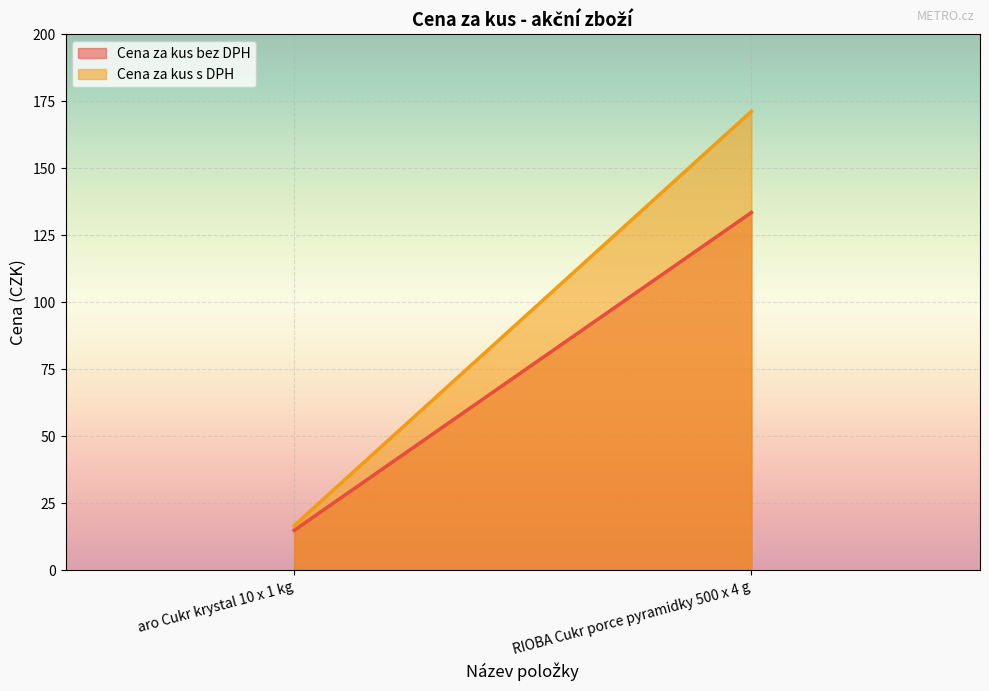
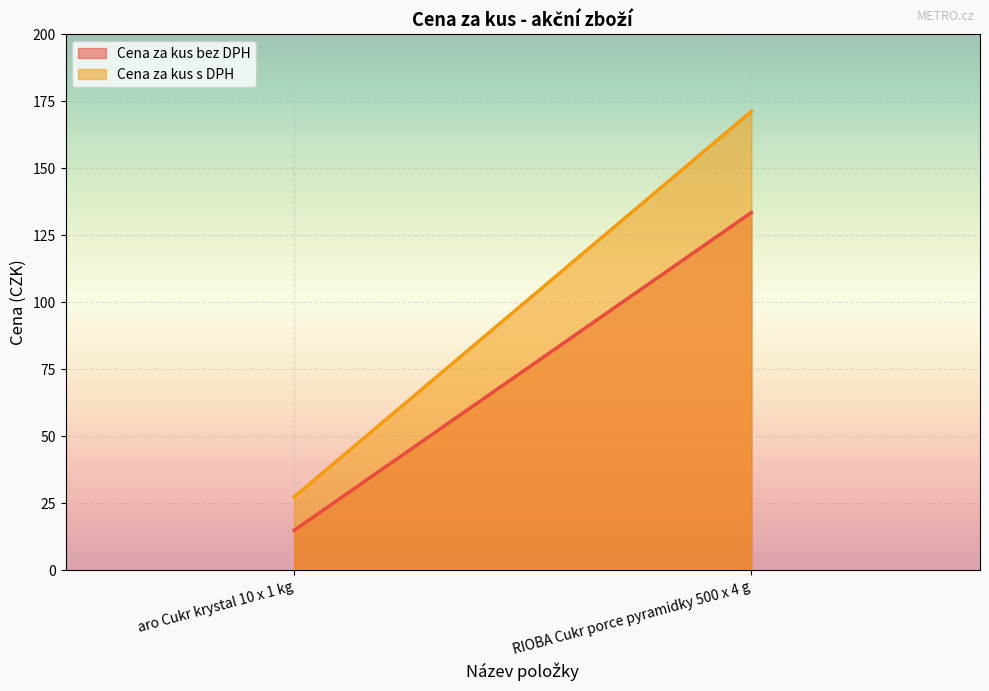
Cena za kus s DPH, aro Cukr krystal 10 x 1 kg: 17 -> 27
